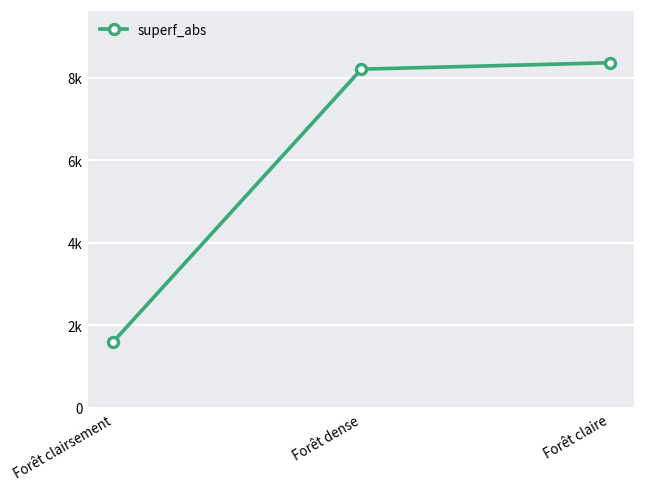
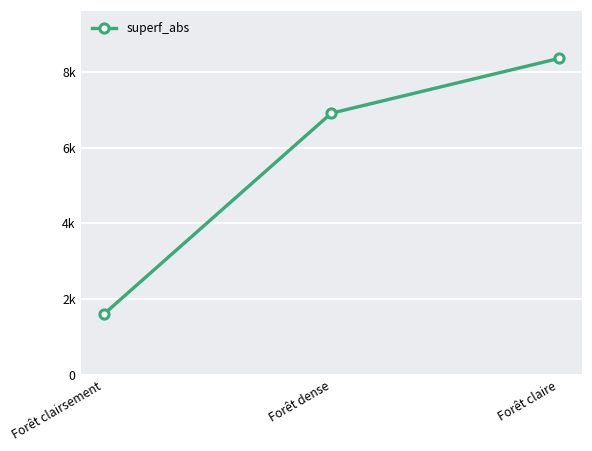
Forêt dense: 8200 -> 6900
